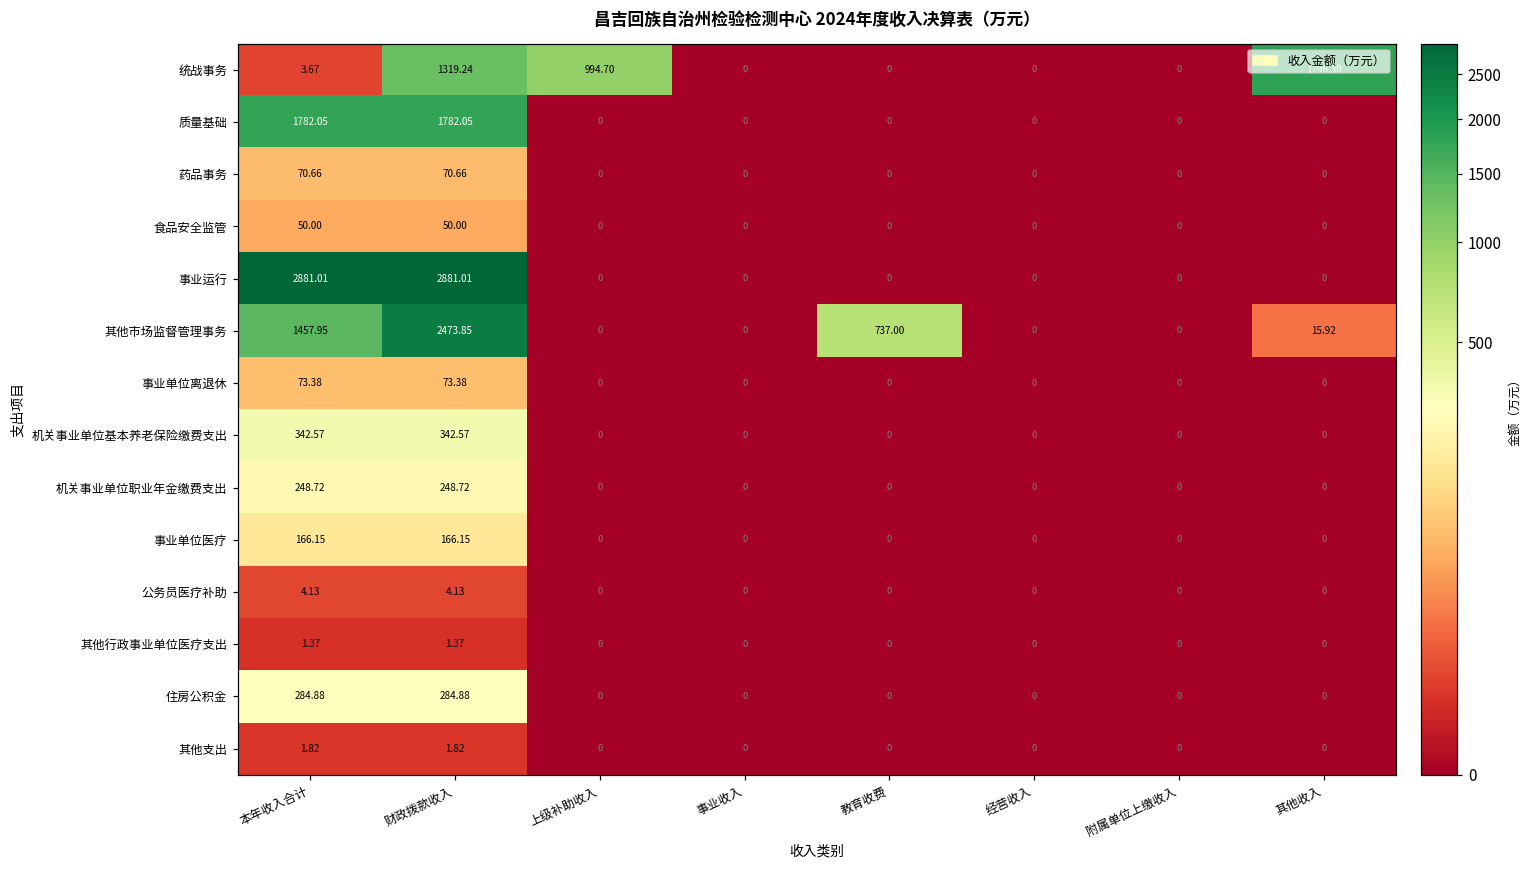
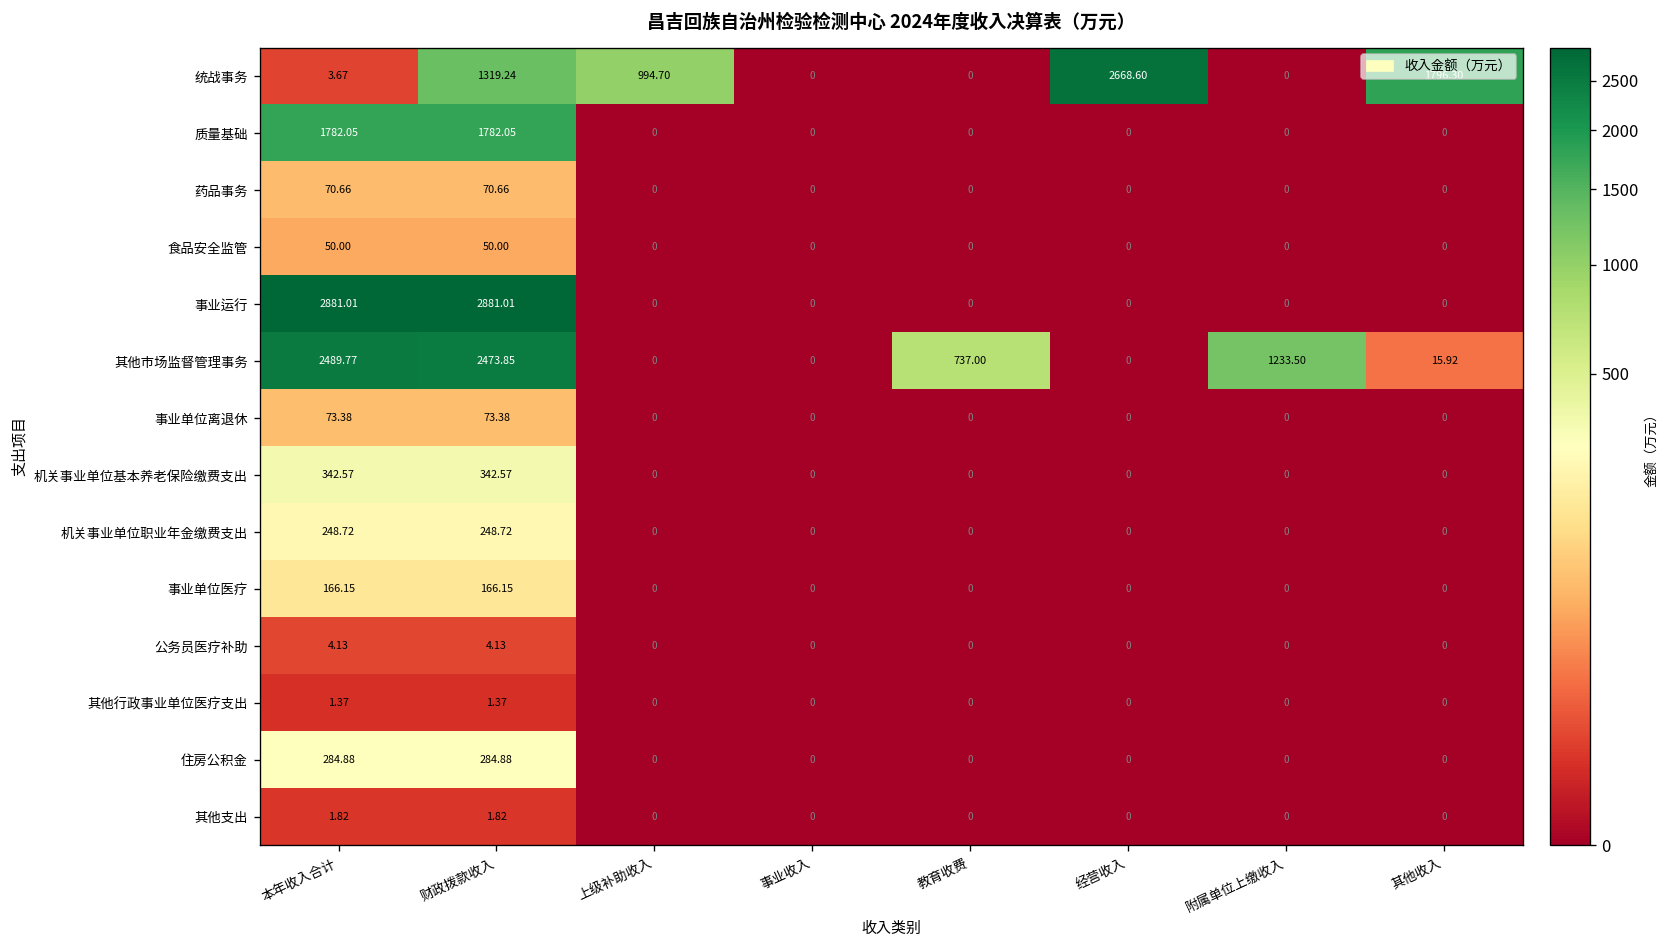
统战事务, 经营收入: 0 -> 2668.60
其他市场监督管理事务, 本年收入合计: 1457.95 -> 2489.77
其他市场监督管理事务, 附属单位上缴收入: 0 -> 1233.50
